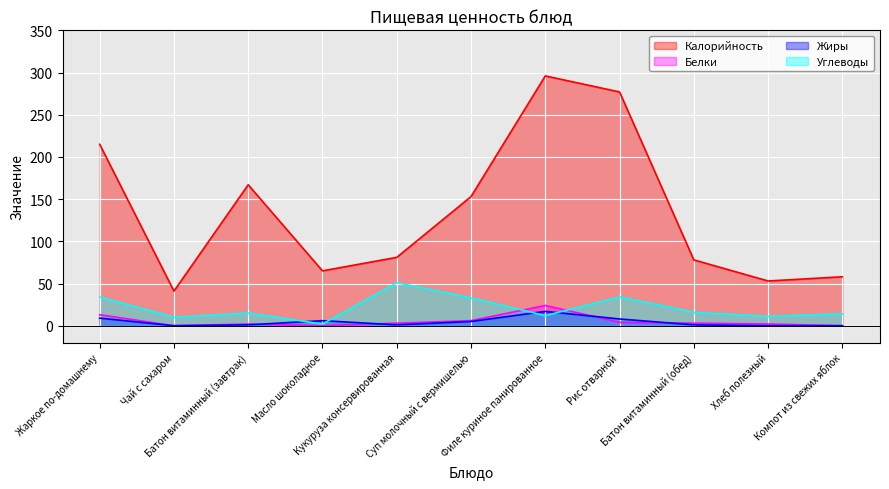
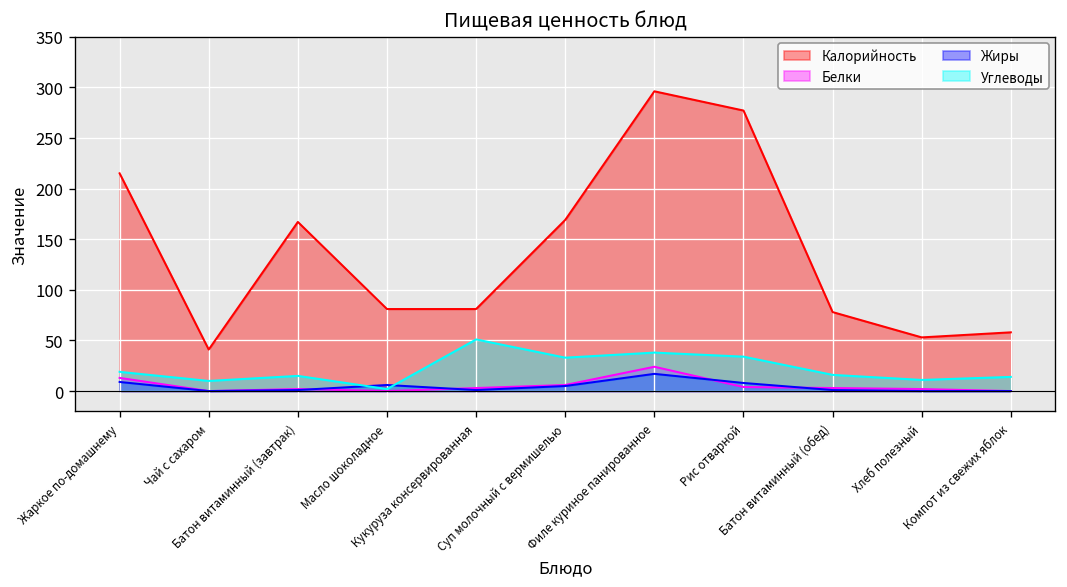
Углеводы, Жаркое по-домашнему: 30 -> 20
Калорийность, Масло шоколадное: 70 -> 80
Калорийность, Суп молочный с вермишелью: 150 -> 170
Углеводы, Филе куриное панированное: 10 -> 40
